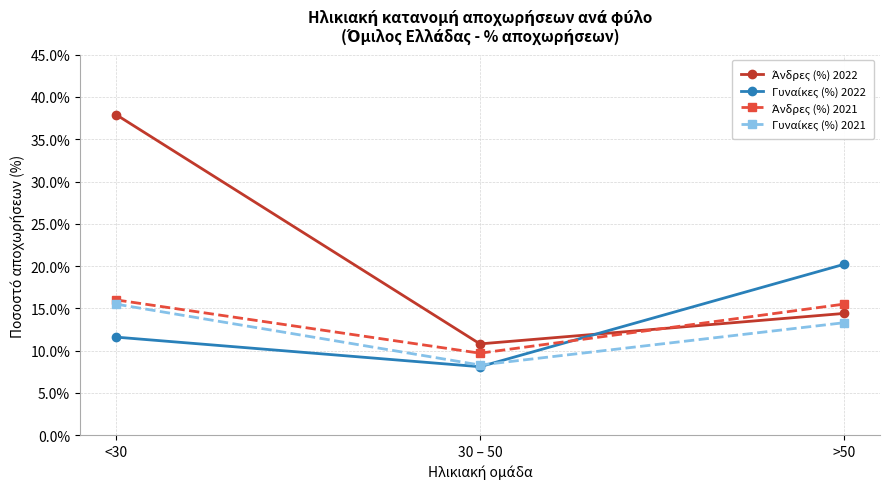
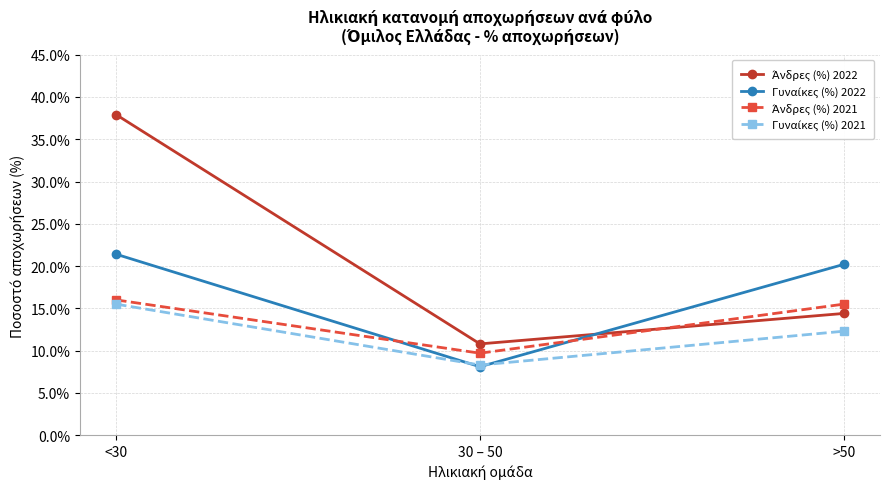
Γυναίκες (%) 2022, <30: 12% -> 21%
Γυναίκες (%) 2021, >50: 13% -> 12%
